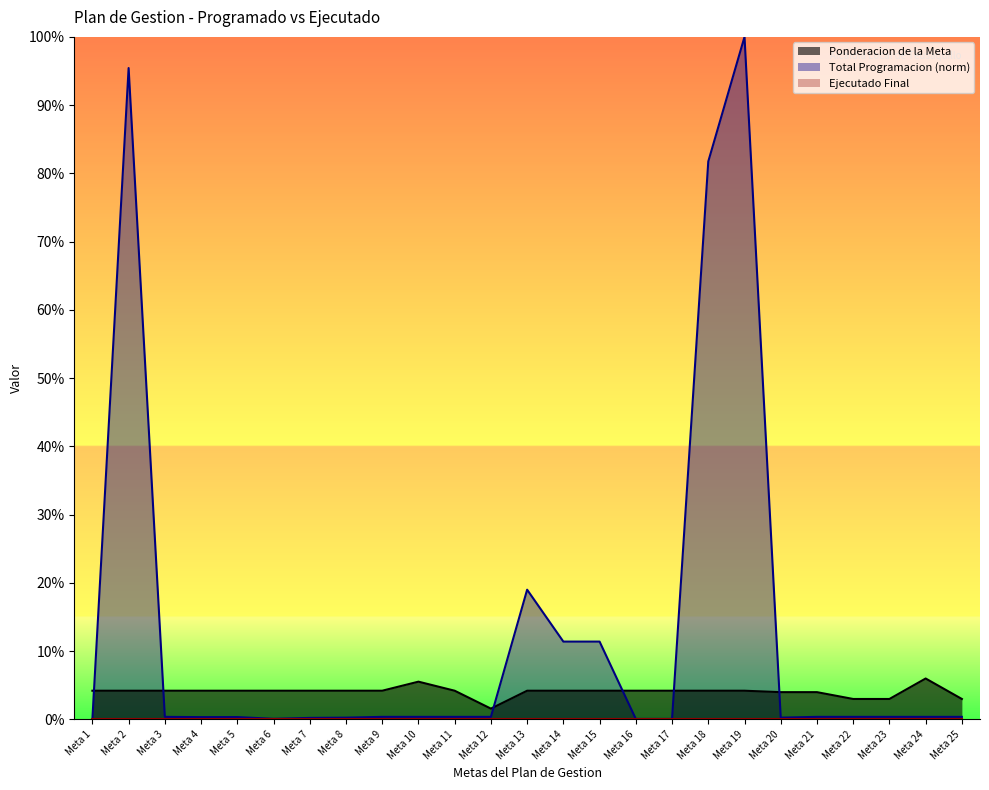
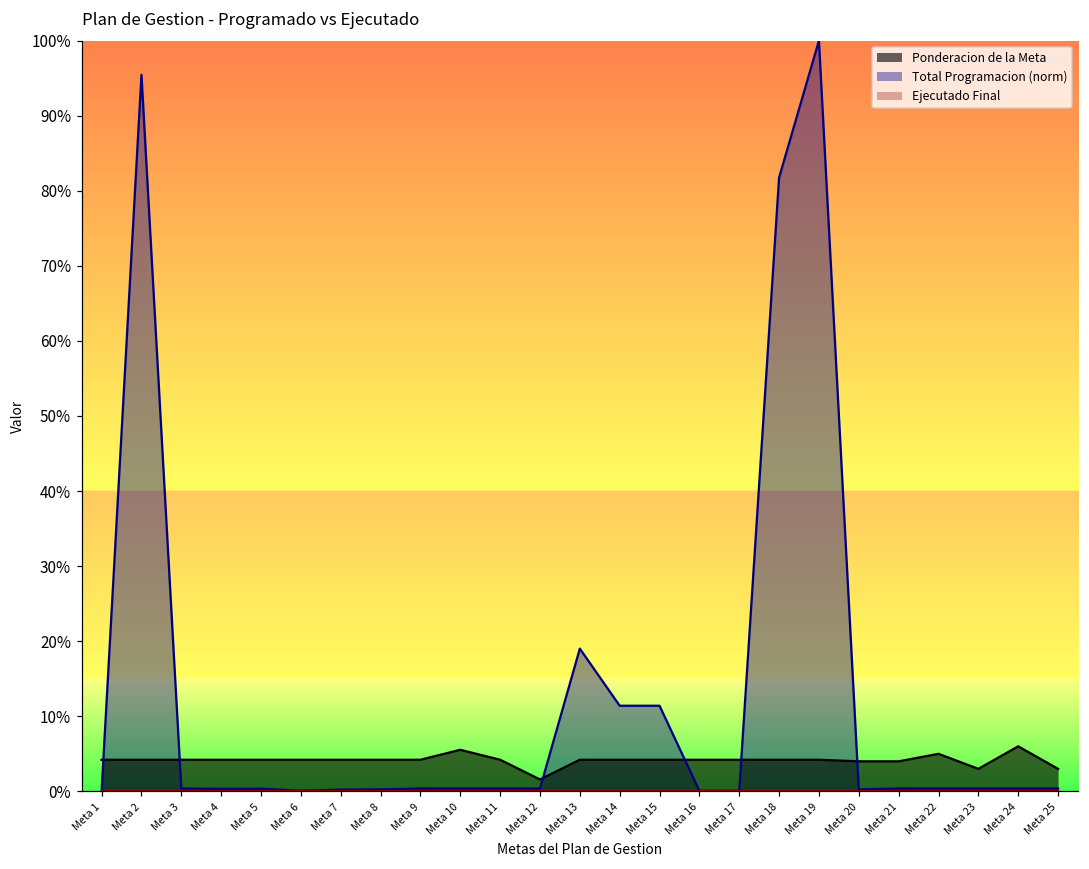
Ponderacion de la Meta, Meta 22: 3% -> 5%
